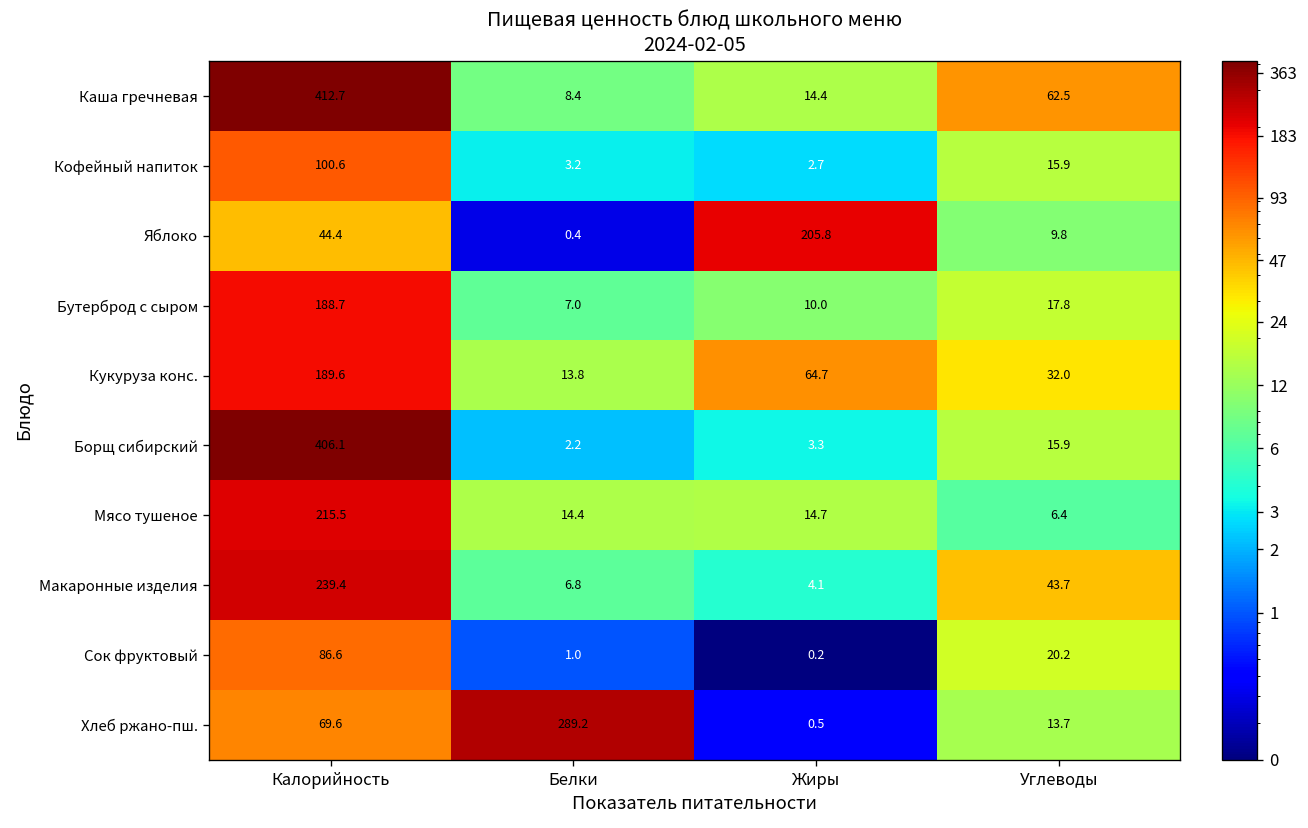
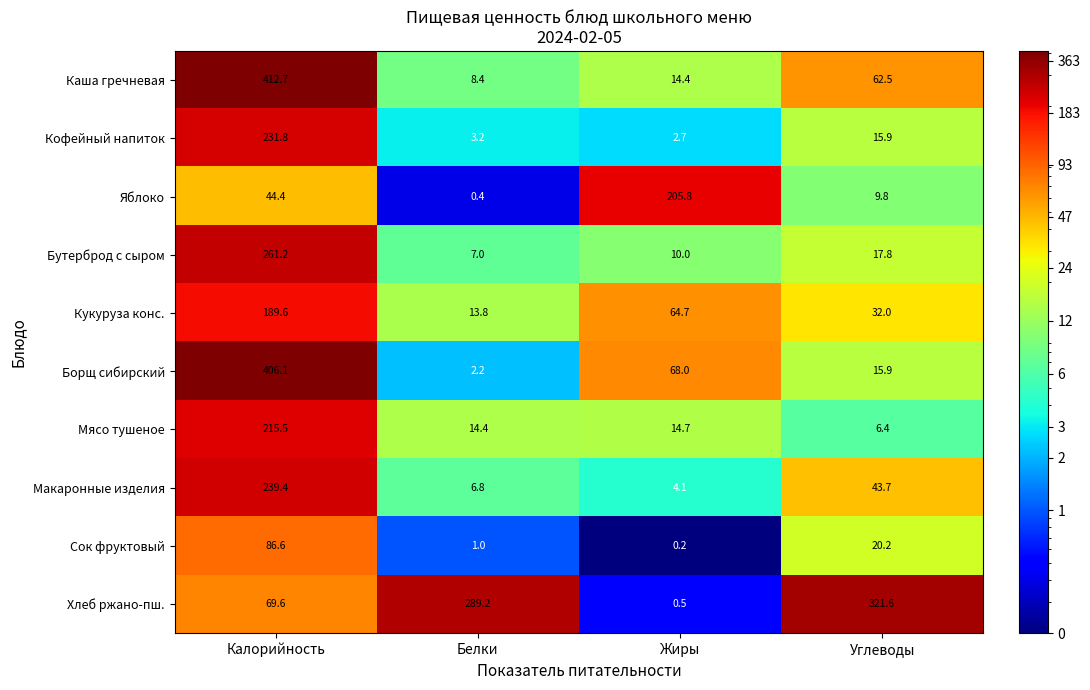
Кофейный напиток, Калорийность: 100.6 -> 231.8
Бутерброд с сыром, Калорийность: 188.7 -> 261.2
Борщ сибирский, Жиры: 3.3 -> 68.0
Хлеб ржано-пш., Углеводы: 13.7 -> 321.6
